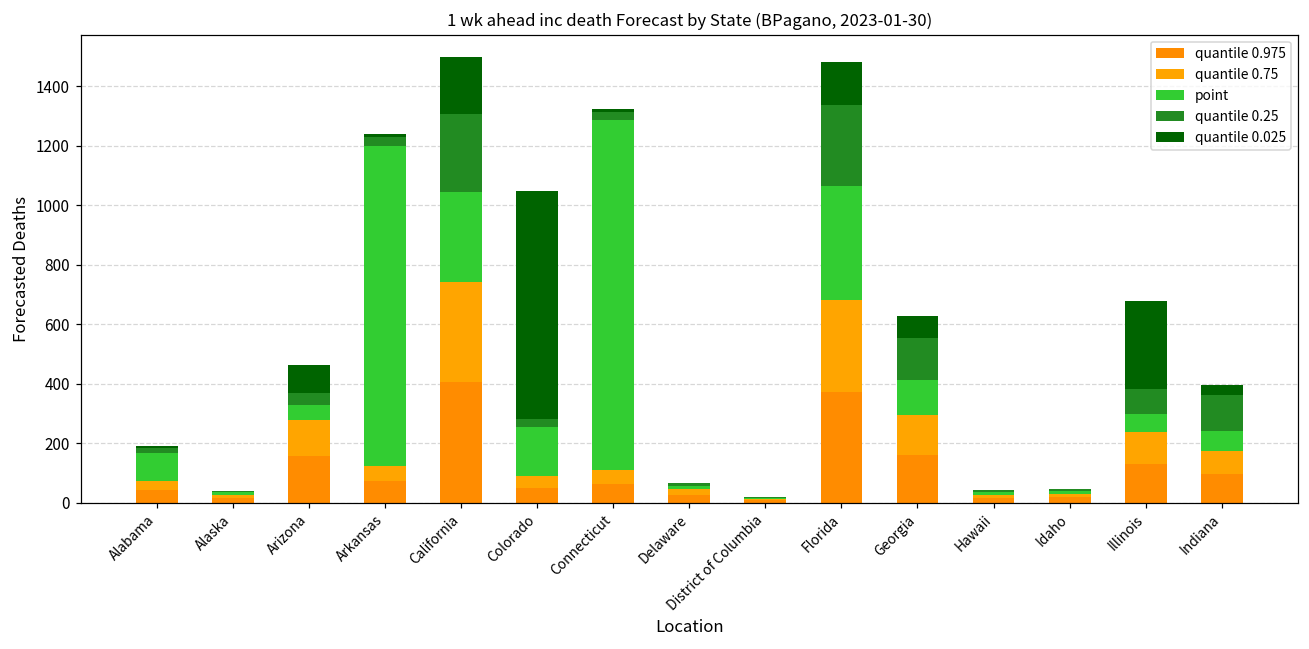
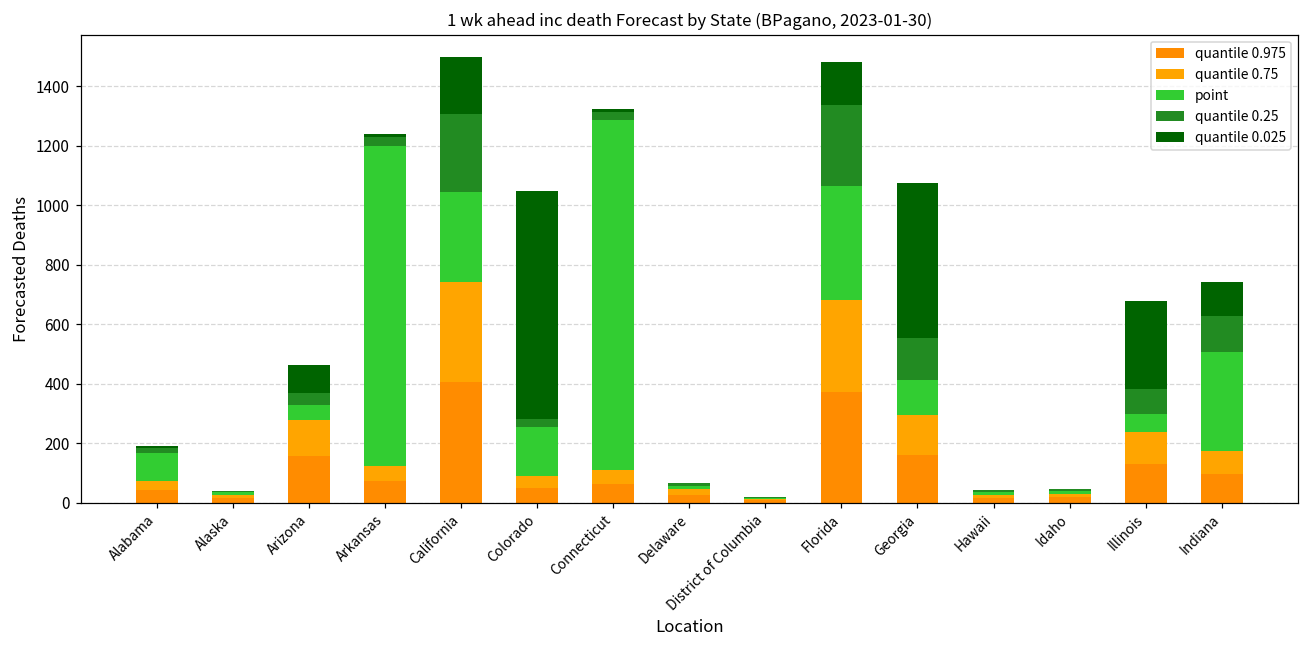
quantile 0.025, Georgia: 80 -> 520
point, Indiana: 70 -> 330
quantile 0.025, Indiana: 40 -> 120
